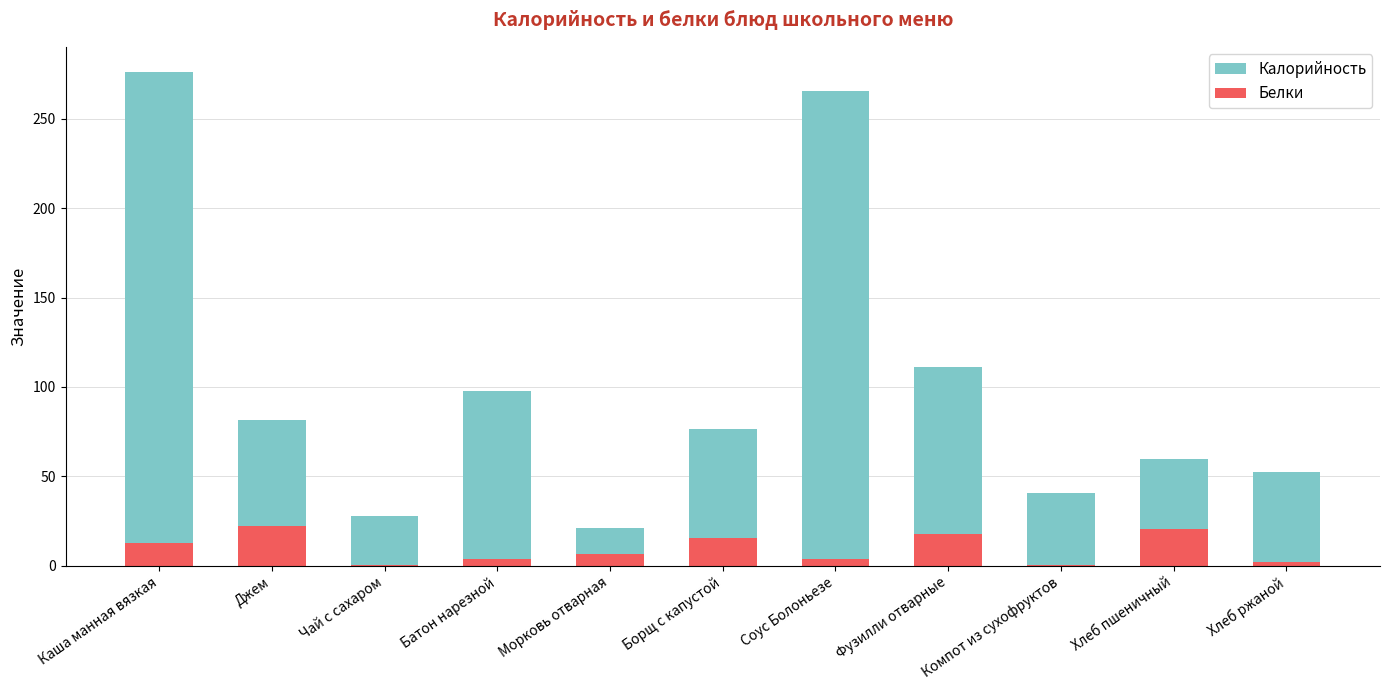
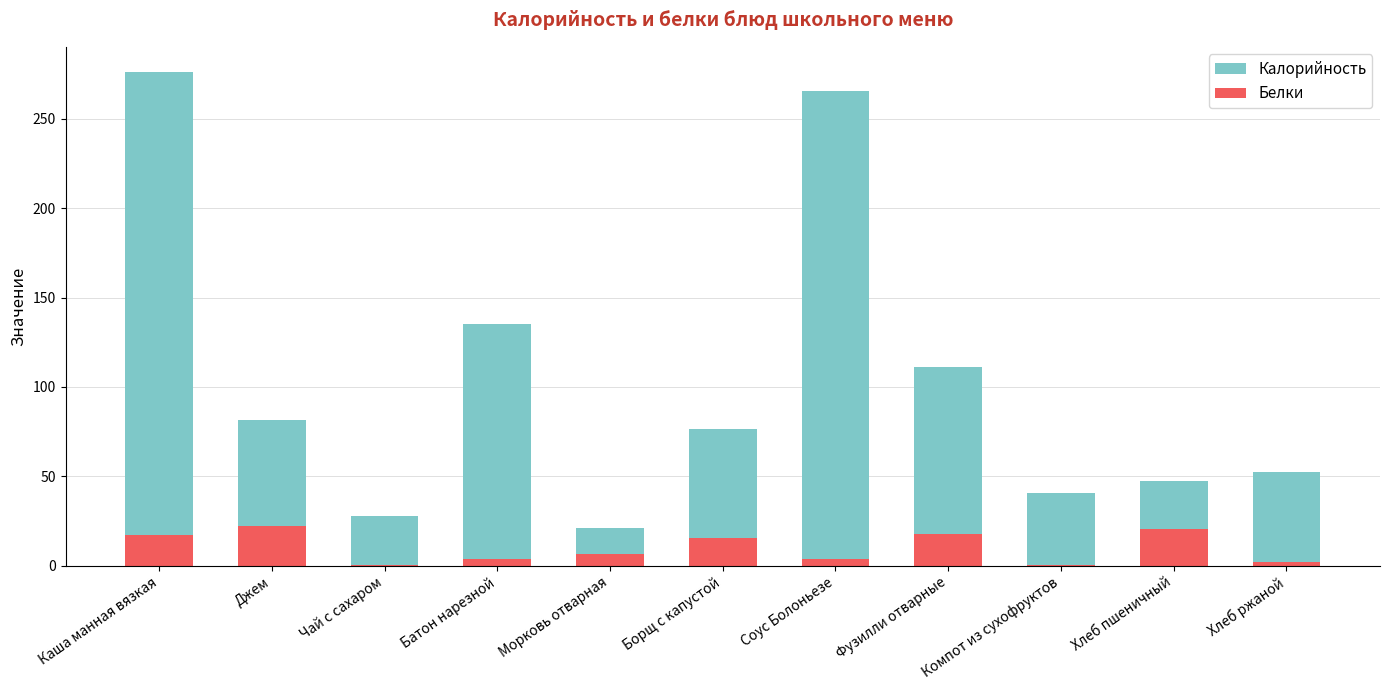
Белки, Каша манная вязкая: 12 -> 17
Калорийность, Батон нарезной: 98 -> 135
Калорийность, Хлеб пшеничный: 60 -> 48
